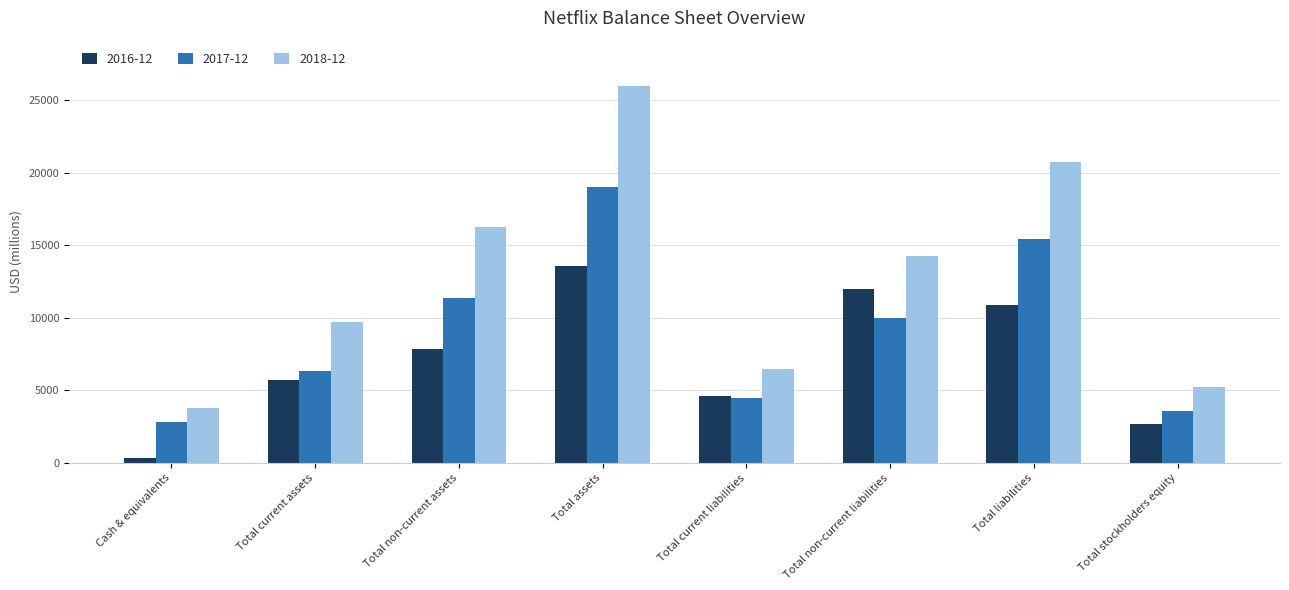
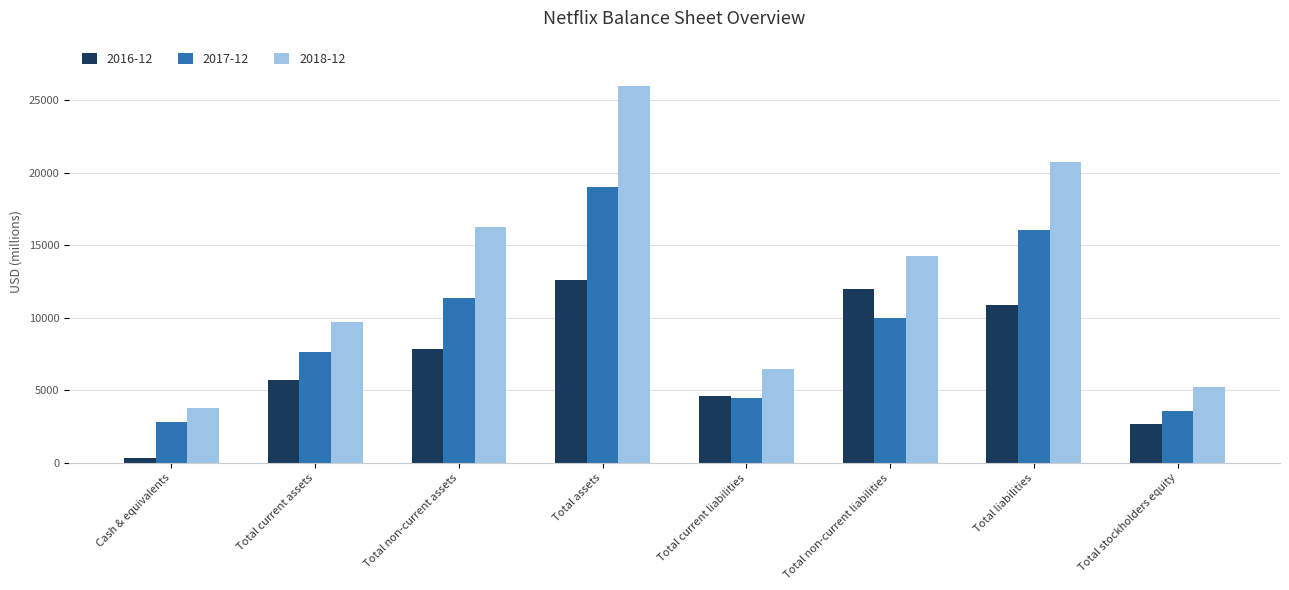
2017-12, Total current assets: 6300 -> 7700
2016-12, Total assets: 13600 -> 12600
2017-12, Total liabilities: 15400 -> 16100
